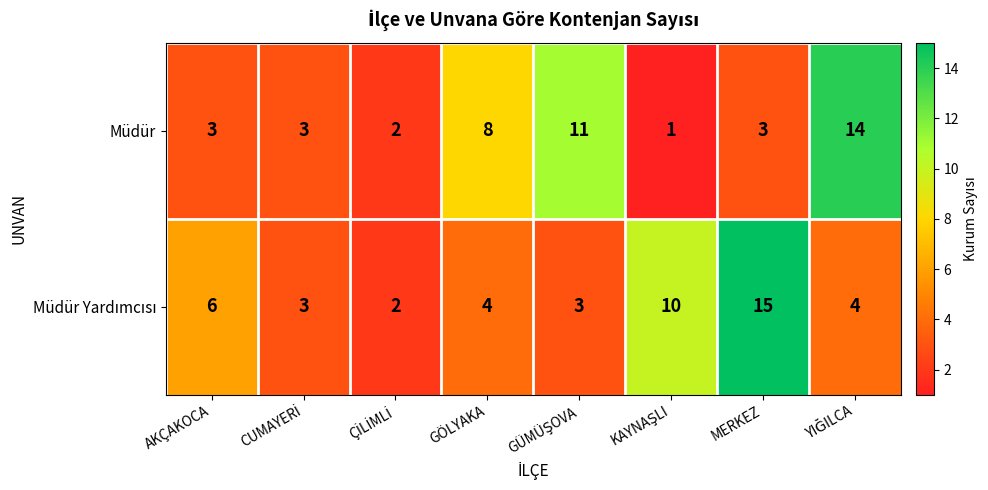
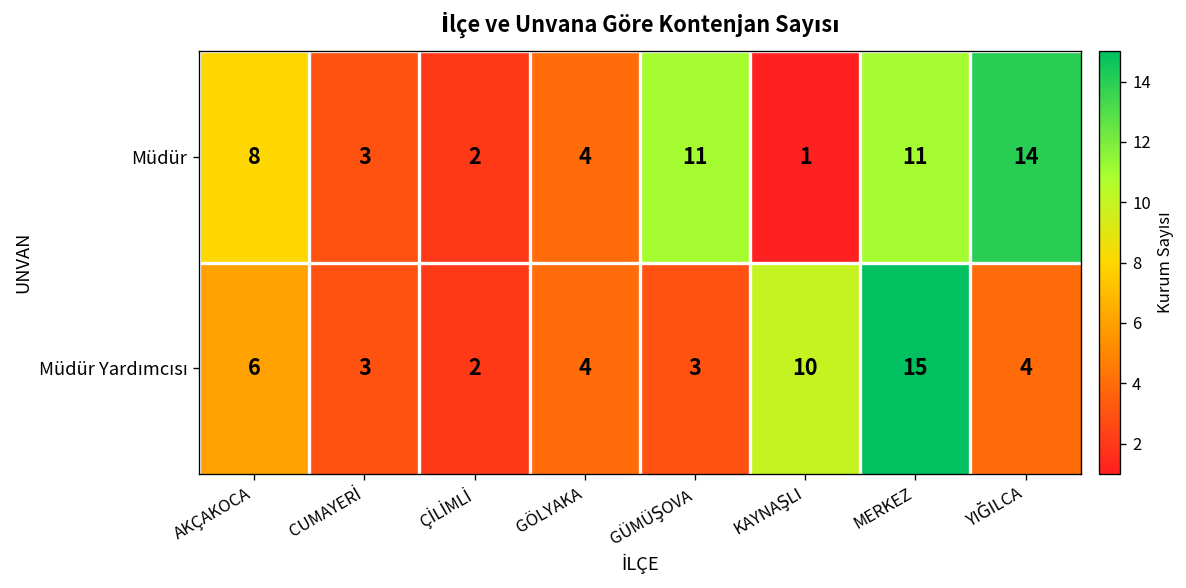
Müdür, AKÇAKOCA: 3 -> 8
Müdür, GÖLYAKA: 8 -> 4
Müdür, MERKEZ: 3 -> 11
